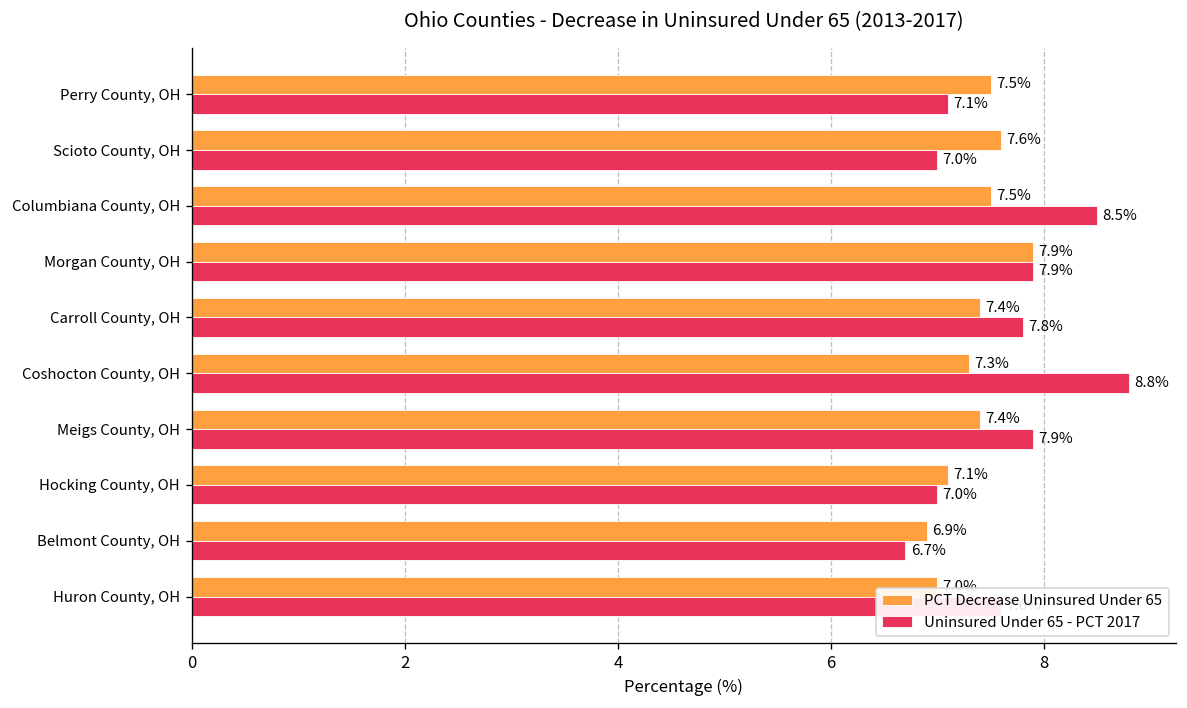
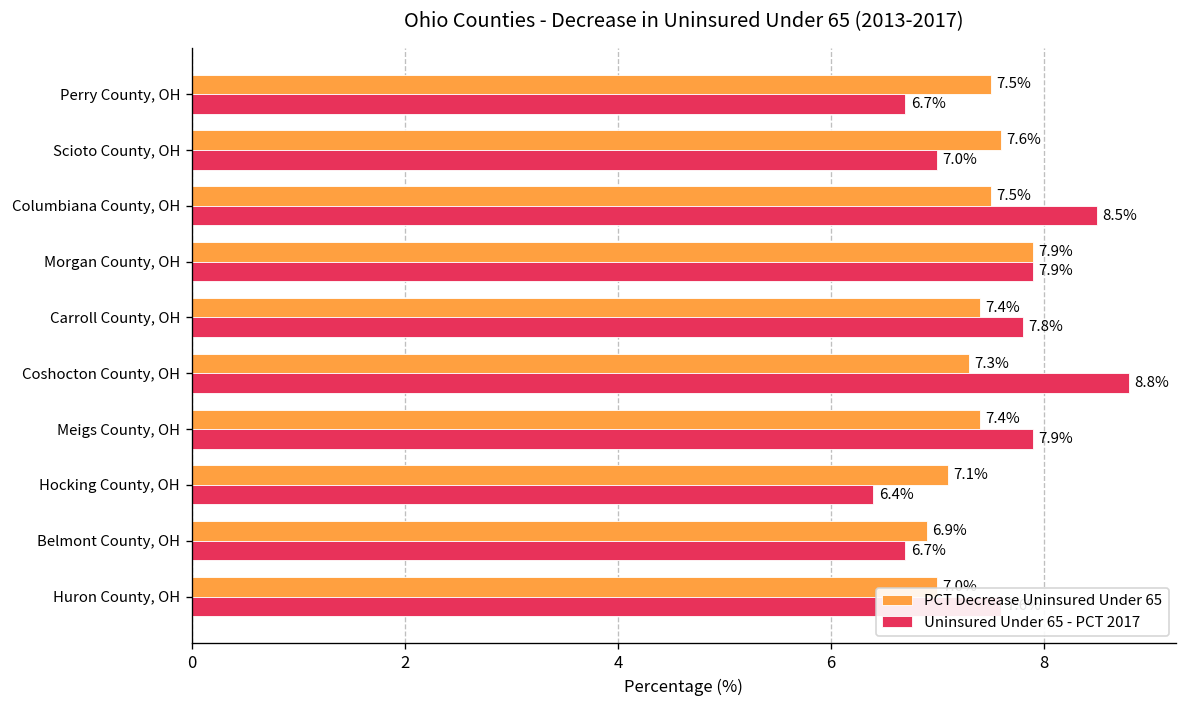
Uninsured Under 65 - PCT 2017, Perry County, OH: 7.1% -> 6.7%
Uninsured Under 65 - PCT 2017, Hocking County, OH: 7.0% -> 6.4%
